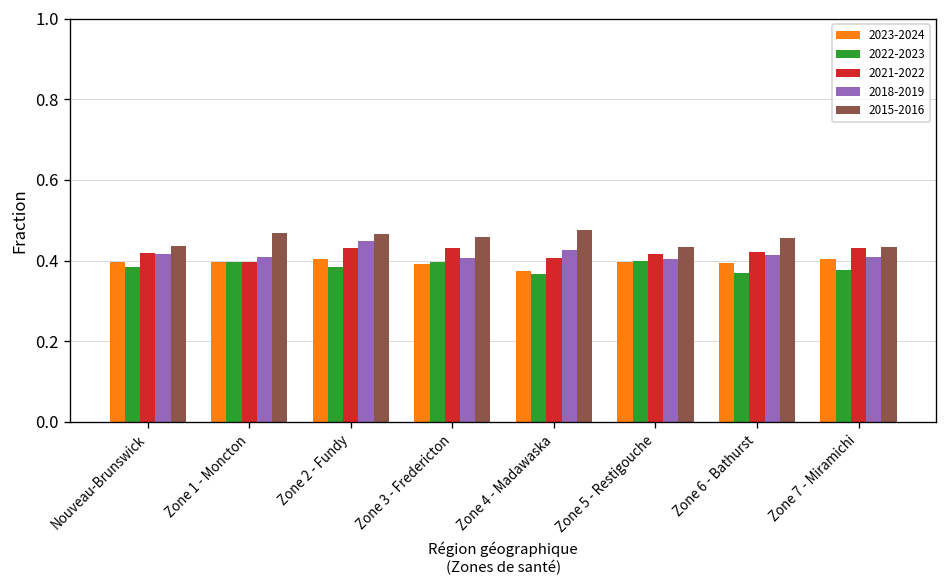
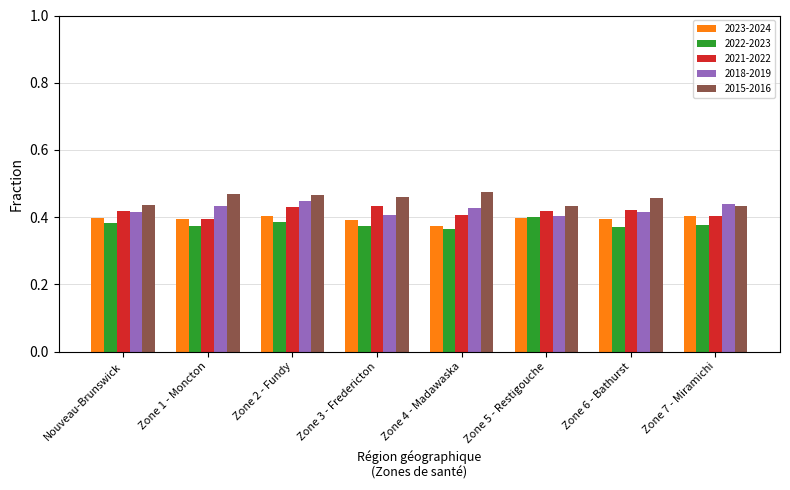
2022-2023, Zone 1 - Moncton: 0.40 -> 0.37
2018-2019, Zone 1 - Moncton: 0.41 -> 0.43
2022-2023, Zone 3 - Fredericton: 0.40 -> 0.37
2021-2022, Zone 7 - Miramichi: 0.43 -> 0.40
2018-2019, Zone 7 - Miramichi: 0.41 -> 0.44
